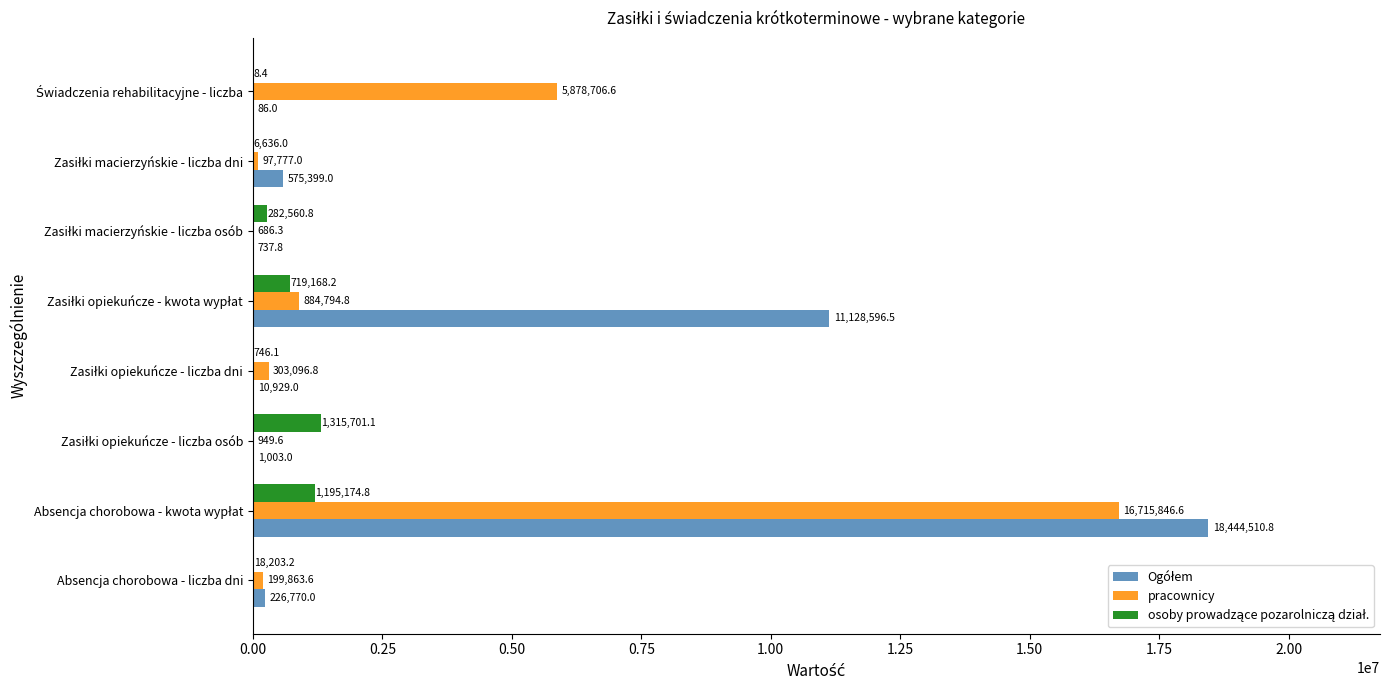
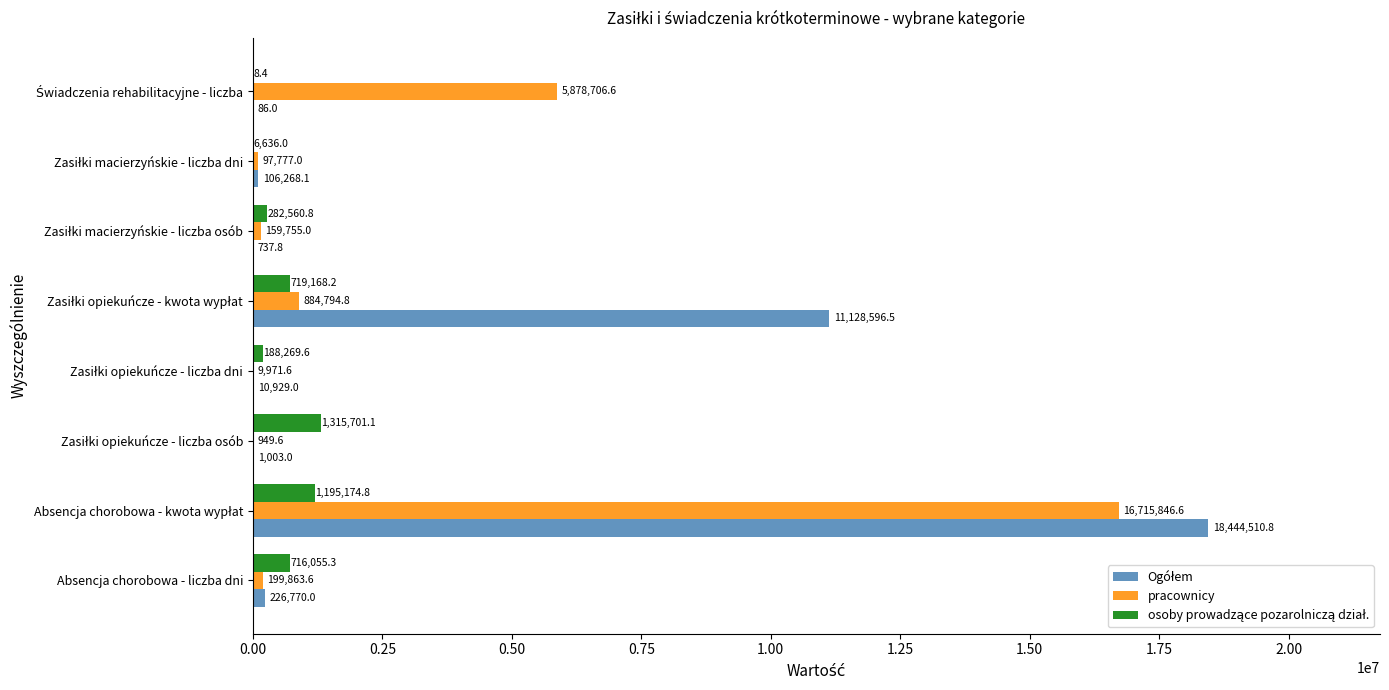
Ogółem, Zasiłki macierzyńskie - liczba dni: 575,399.0 -> 106,268.1
pracownicy, Zasiłki macierzyńskie - liczba osób: 686.3 -> 159,755.0
osoby prowadzące pozarolniczą dział., Zasiłki opiekuńcze - liczba dni: 746.1 -> 188,269.6
pracownicy, Zasiłki opiekuńcze - liczba dni: 303,096.8 -> 9,971.6
osoby prowadzące pozarolniczą dział., Absencja chorobowa - liczba dni: 18,203.2 -> 716,055.3
